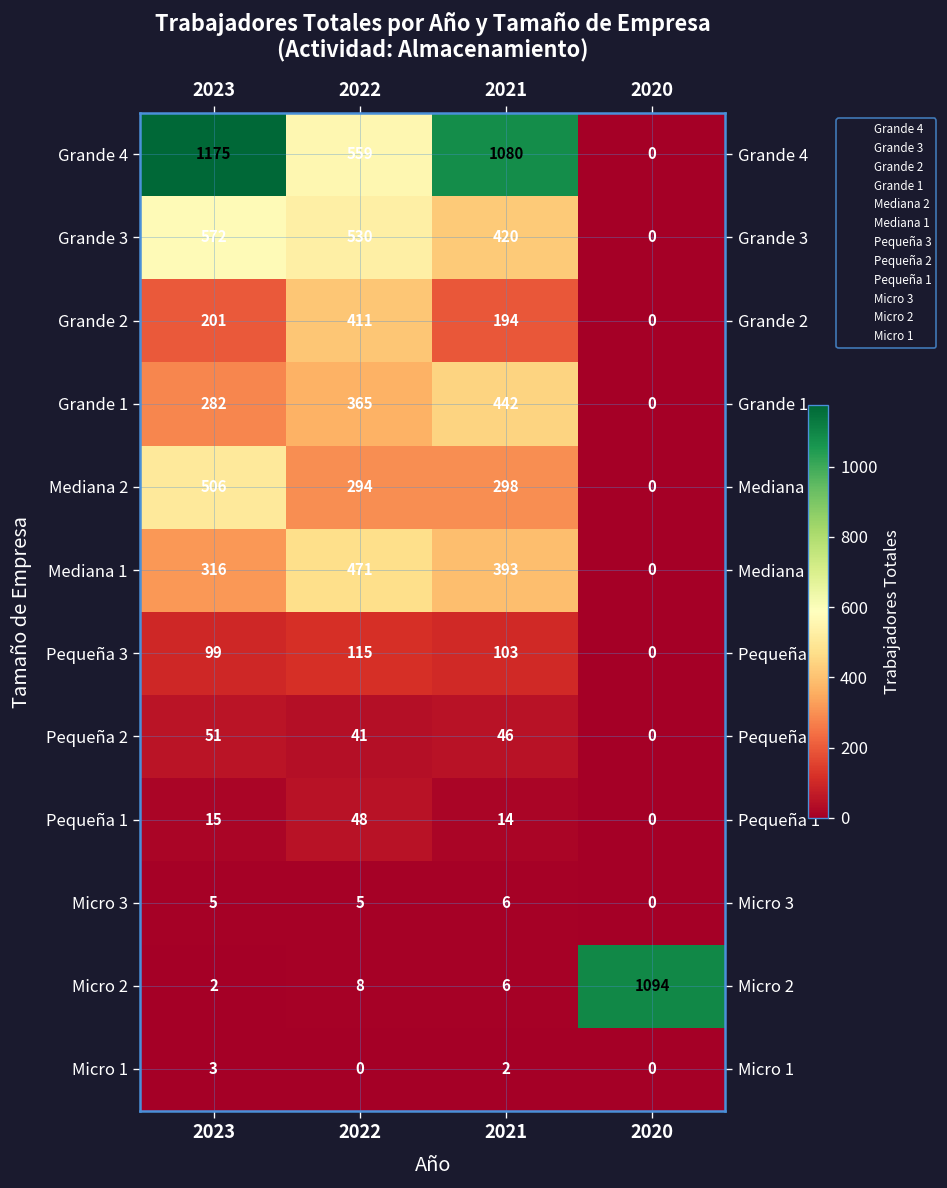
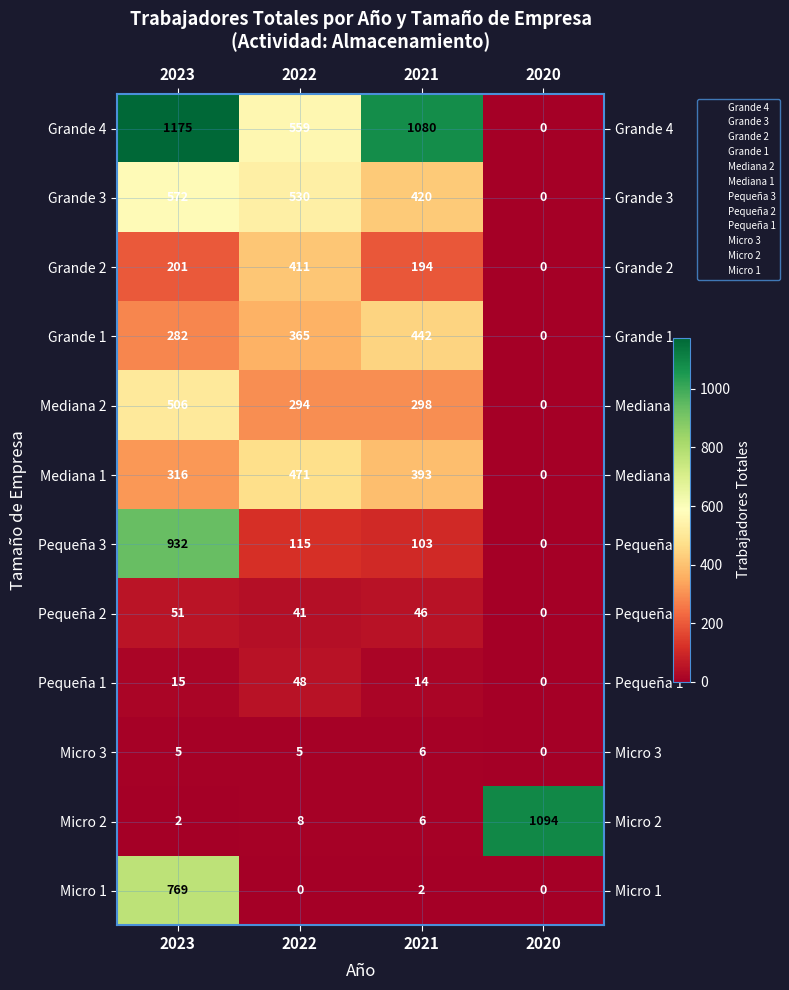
Pequeña 3, 2023: 99 -> 932
Micro 1, 2023: 3 -> 769
